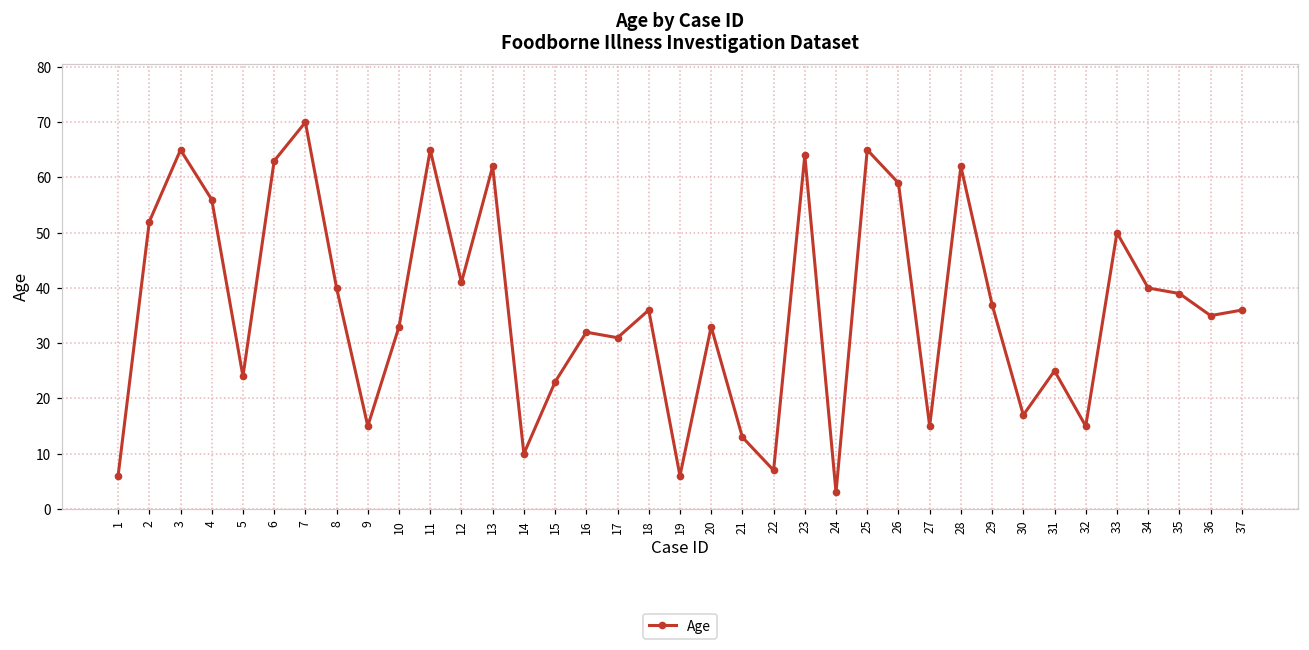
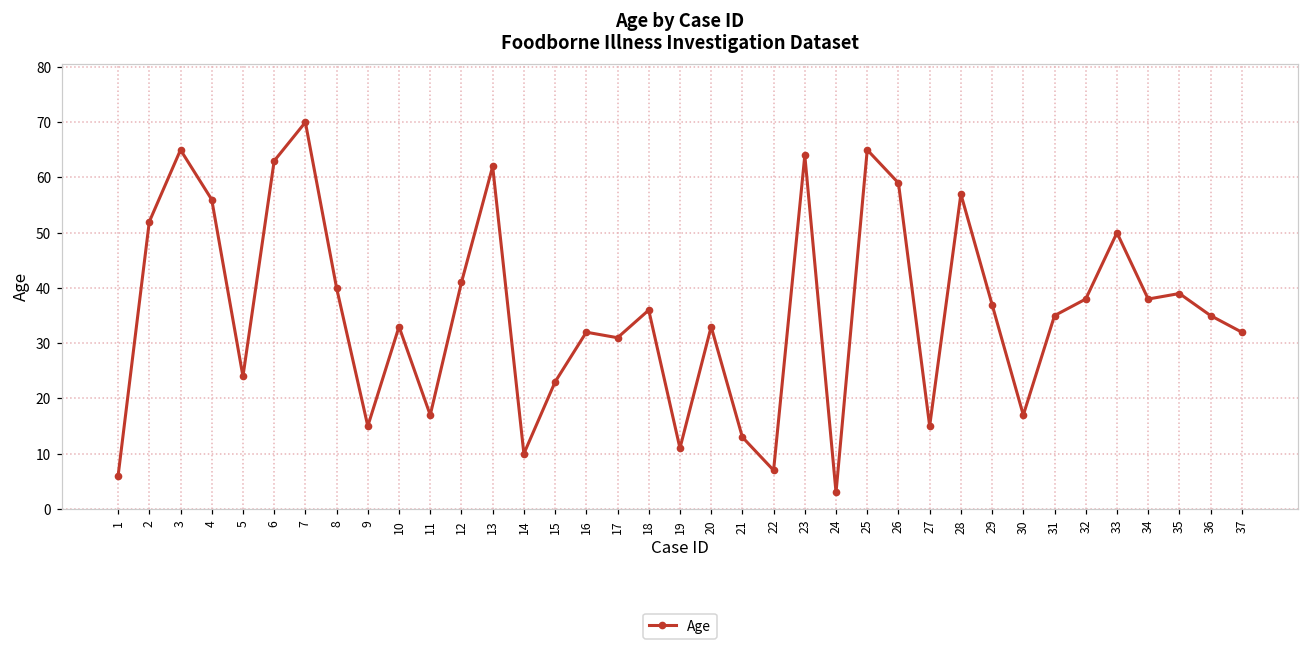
11: 65 -> 17
19: 6 -> 11
28: 62 -> 57
31: 25 -> 35
32: 15 -> 38
34: 40 -> 38
37: 36 -> 32
